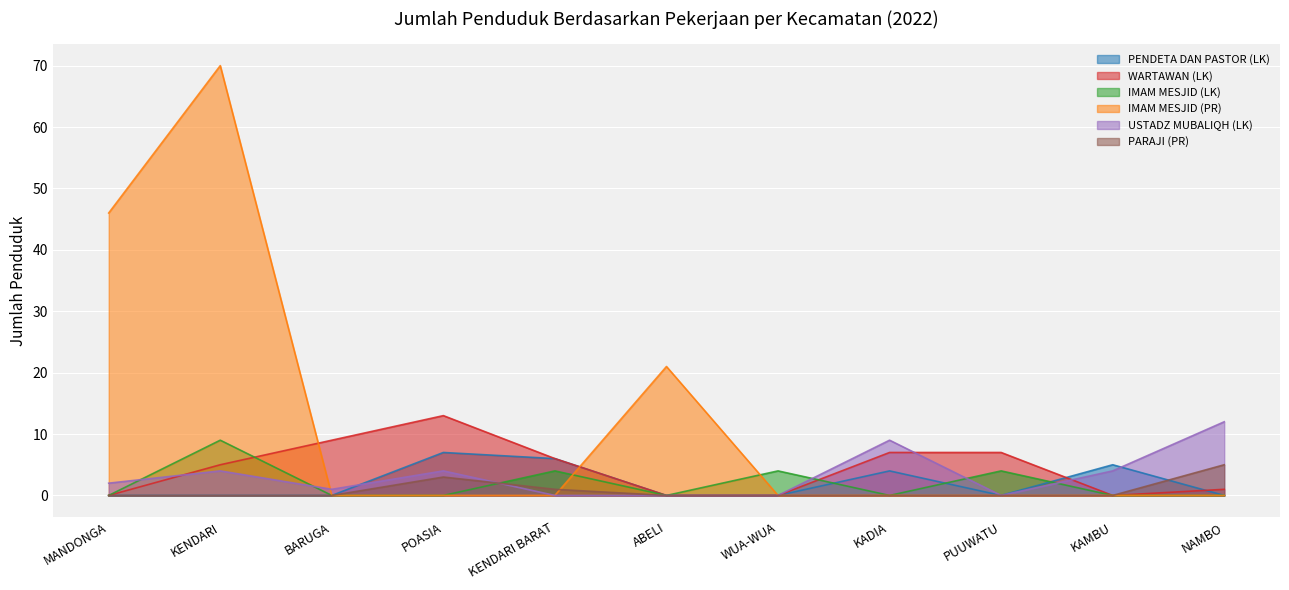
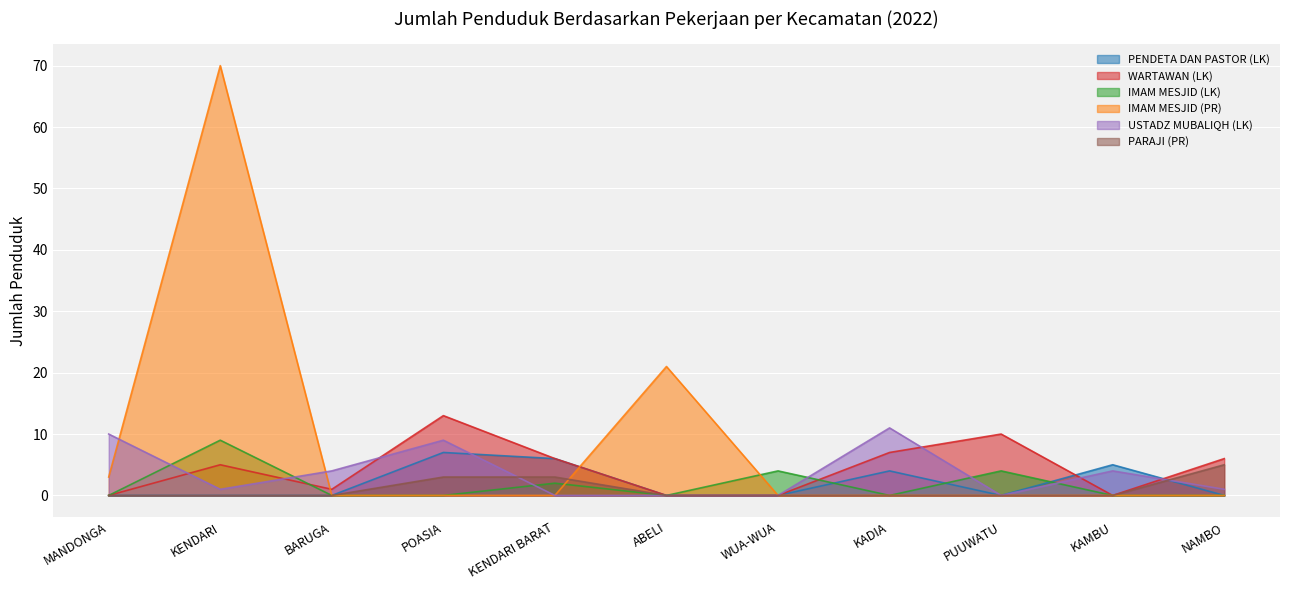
IMAM MESJID (PR), MANDONGA: 46 -> 3
USTADZ MUBALIQH (LK), MANDONGA: 2 -> 10
USTADZ MUBALIQH (LK), KENDARI: 4 -> 1
WARTAWAN (LK), BARUGA: 9 -> 1
USTADZ MUBALIQH (LK), BARUGA: 1 -> 4
USTADZ MUBALIQH (LK), POASIA: 4 -> 9
IMAM MESJID (LK), KENDARI BARAT: 4 -> 2
PARAJI (PR), KENDARI BARAT: 1 -> 3
USTADZ MUBALIQH (LK), KADIA: 9 -> 11
WARTAWAN (LK), PUUWATU: 7 -> 10
WARTAWAN (LK), NAMBO: 1 -> 6
USTADZ MUBALIQH (LK), NAMBO: 12 -> 1
